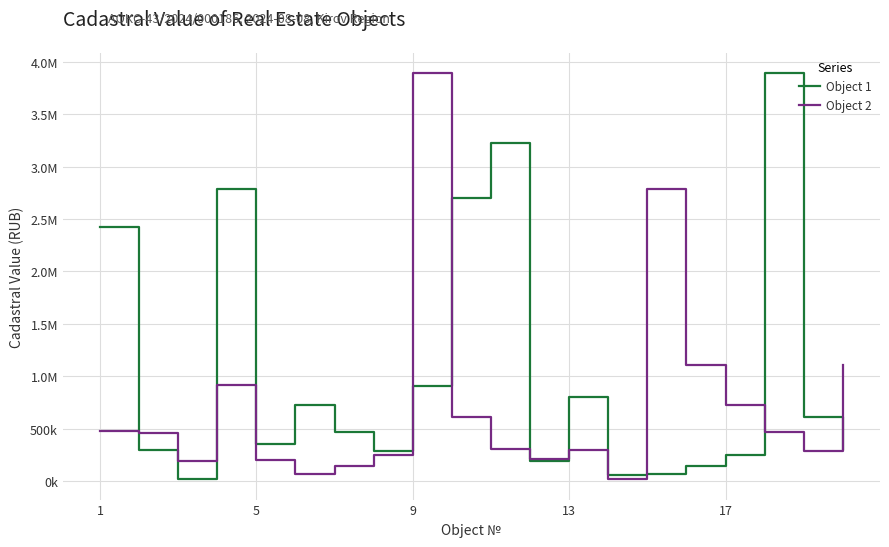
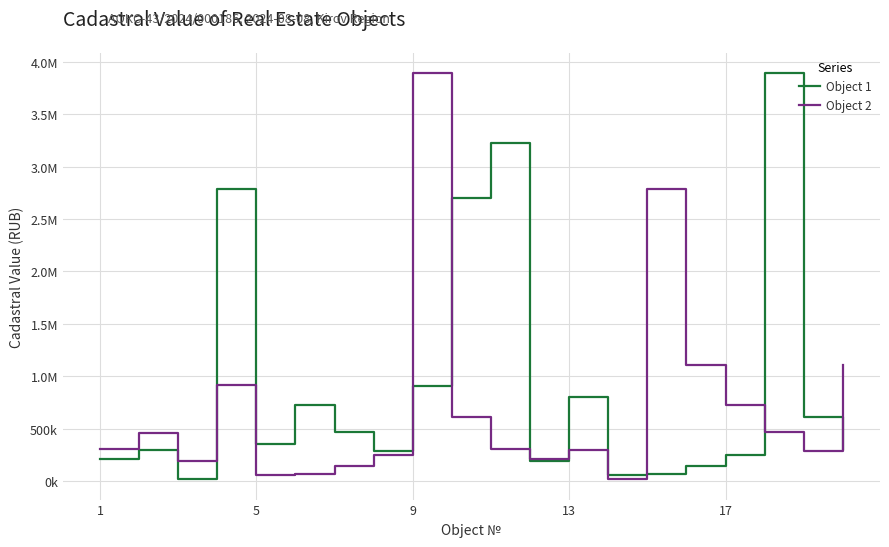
Object 1, 1: 2430000 -> 210000
Object 2, 1: 480000 -> 300000
Object 2, 5: 200000 -> 60000
